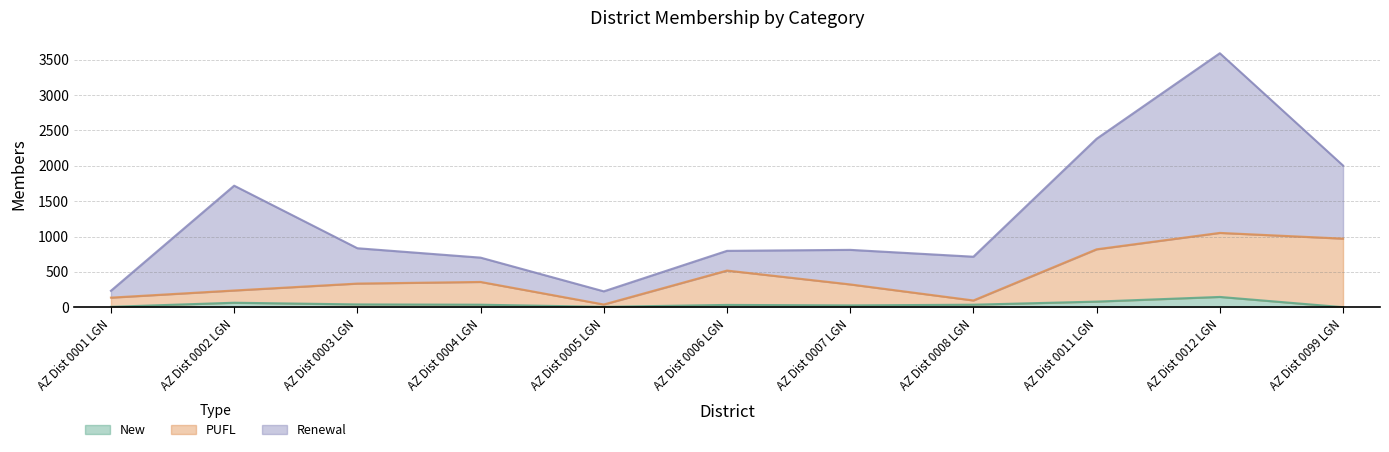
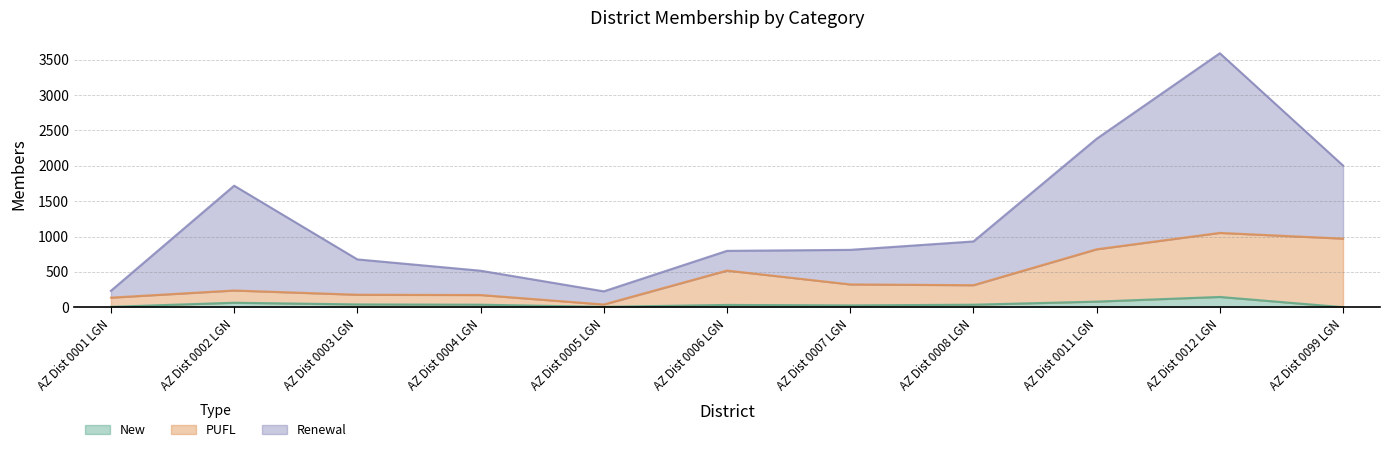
PUFL, AZ Dist 0003 LGN: 300 -> 100
PUFL, AZ Dist 0004 LGN: 300 -> 100
PUFL, AZ Dist 0008 LGN: 100 -> 300
